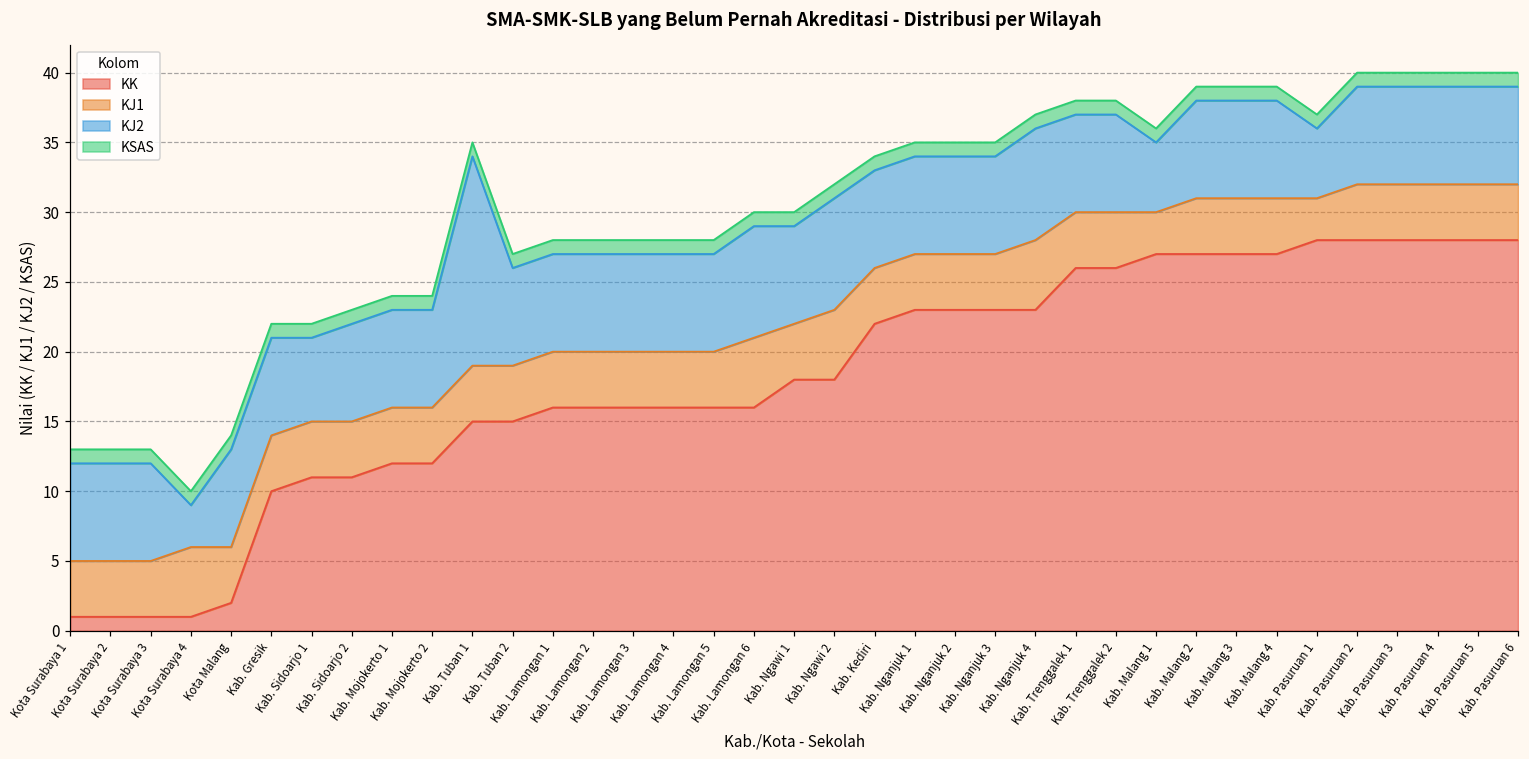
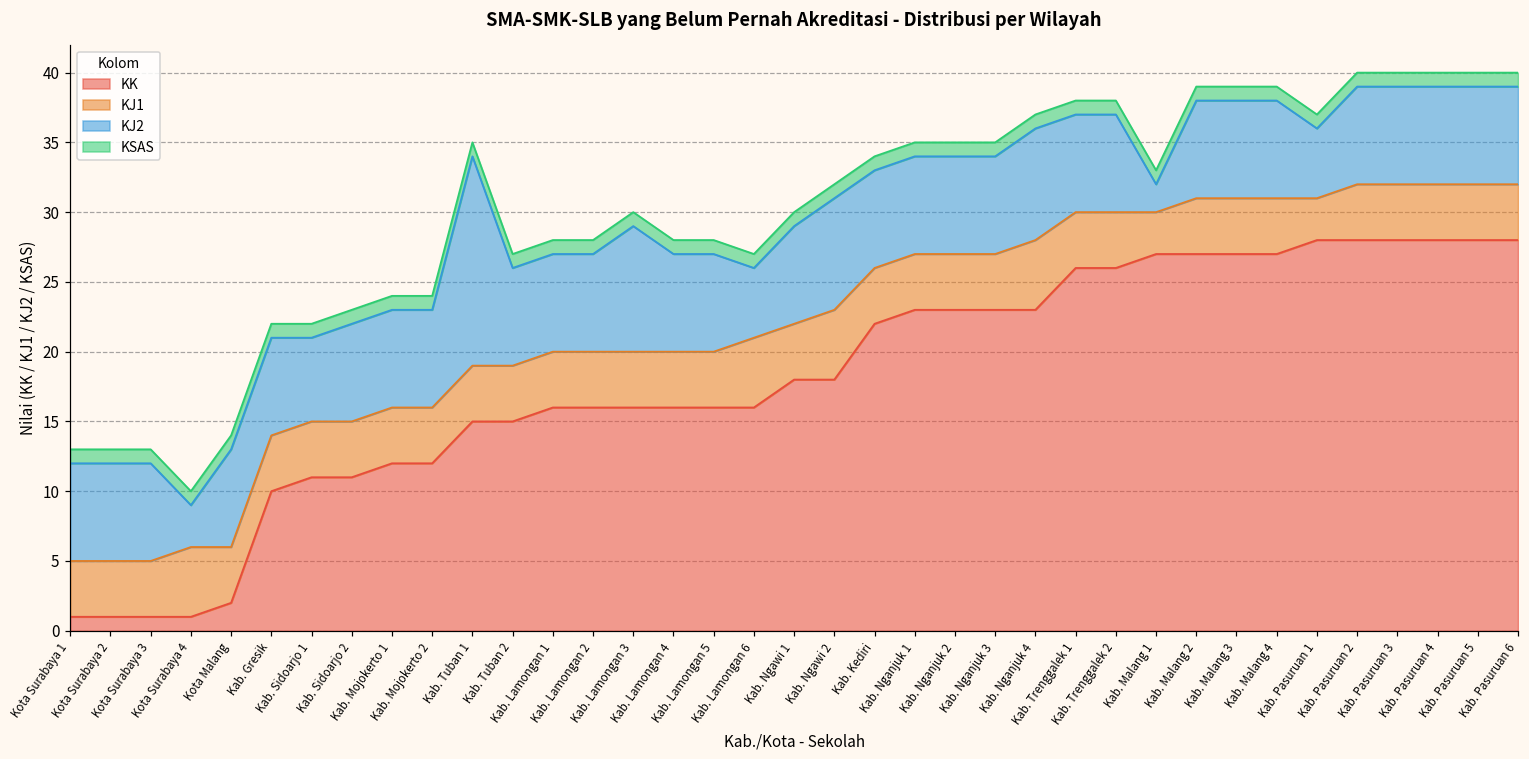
KJ2, Kab. Lamongan 3: 7 -> 9
KJ2, Kab. Lamongan 6: 8 -> 5
KJ2, Kab. Malang 1: 5 -> 2
